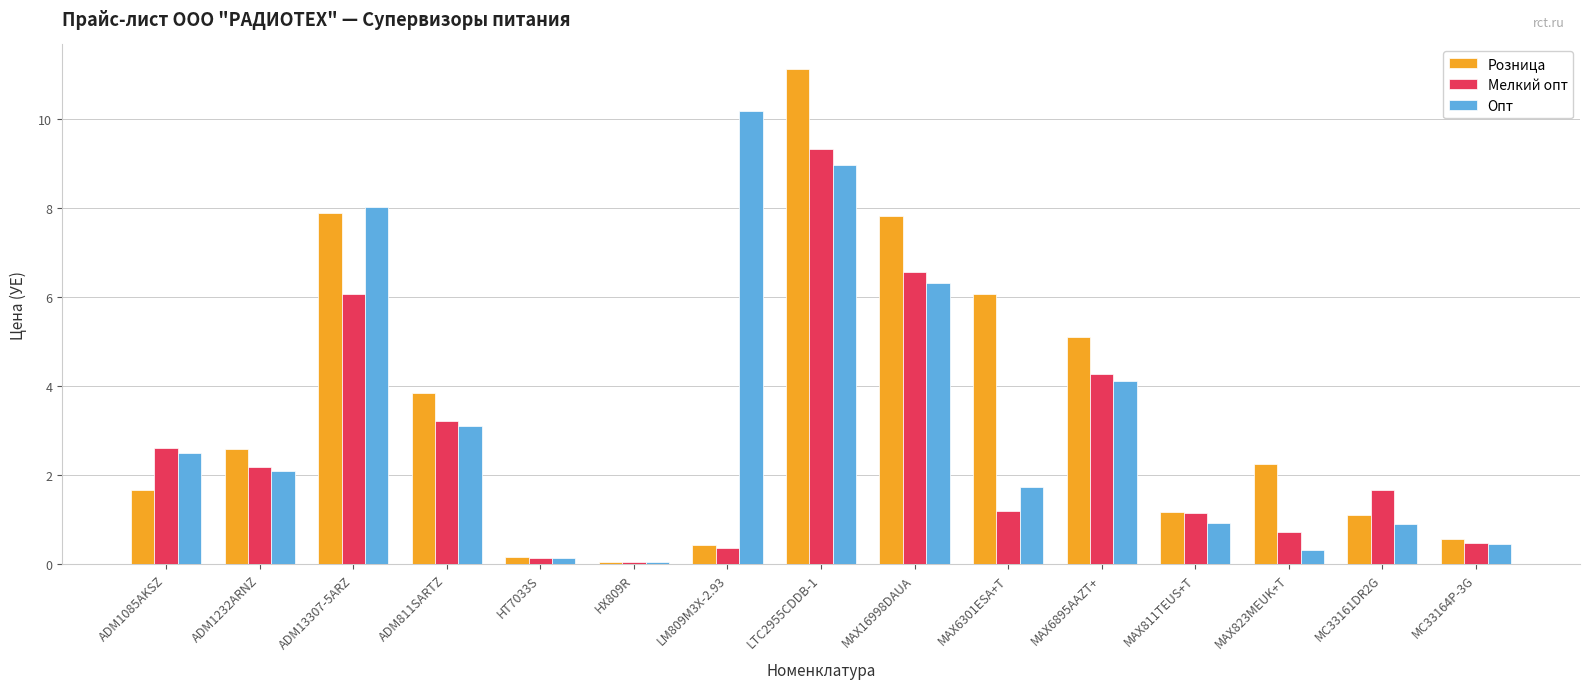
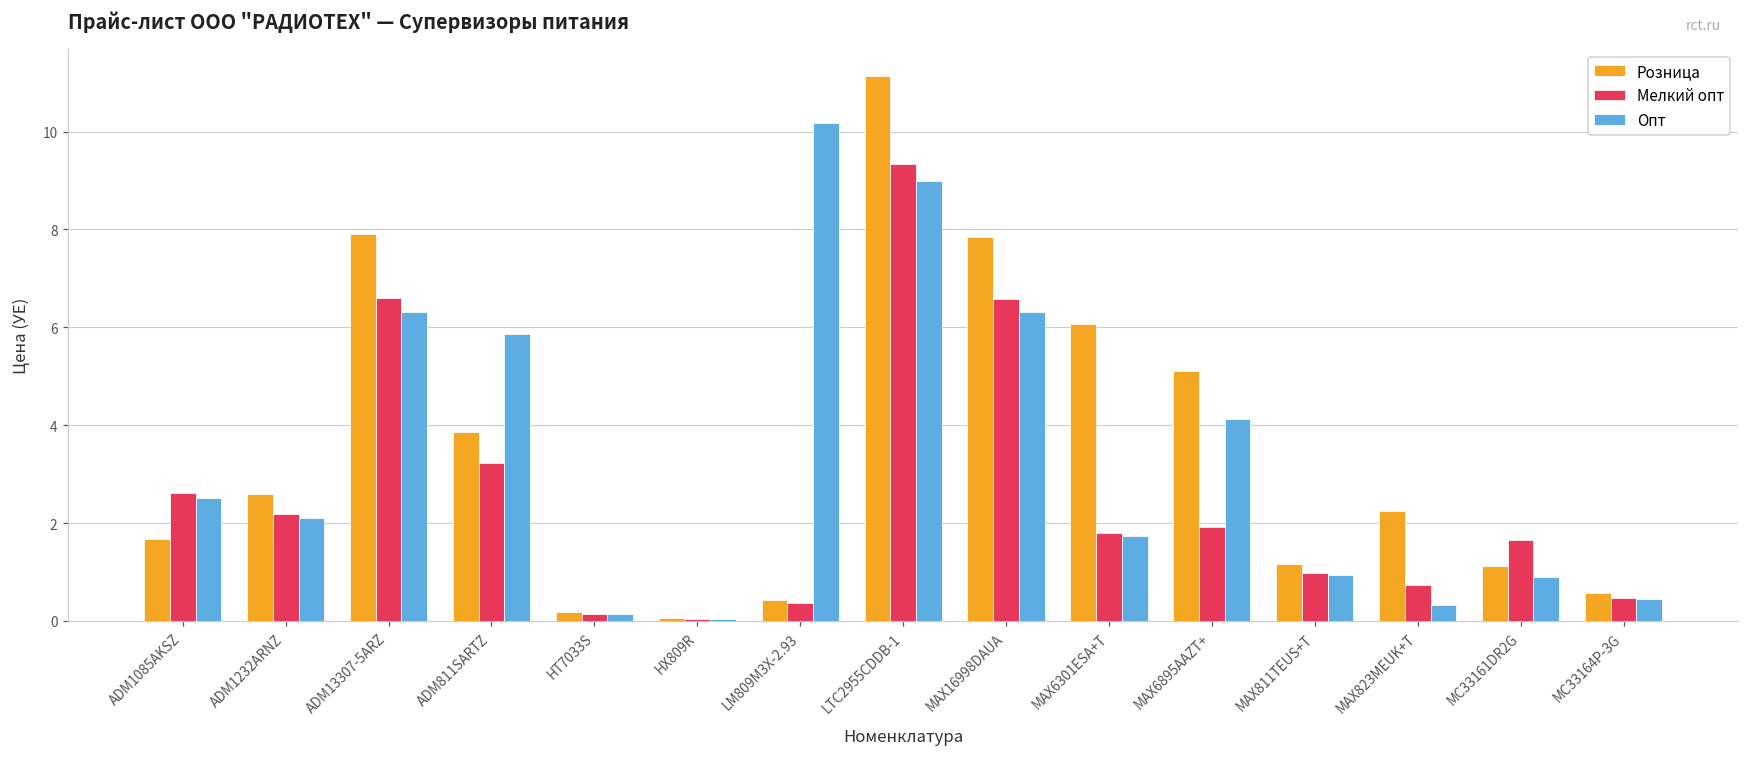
Мелкий опт, ADM13307-5ARZ: 6.1 -> 6.6
Опт, ADM13307-5ARZ: 8.0 -> 6.3
Опт, ADM811SARTZ: 3.1 -> 5.9
Мелкий опт, MAX6301ESA+T: 1.2 -> 1.8
Мелкий опт, MAX6895AAZT+: 4.3 -> 1.9
Мелкий опт, MAX811TEUS+T: 1.2 -> 1.0
